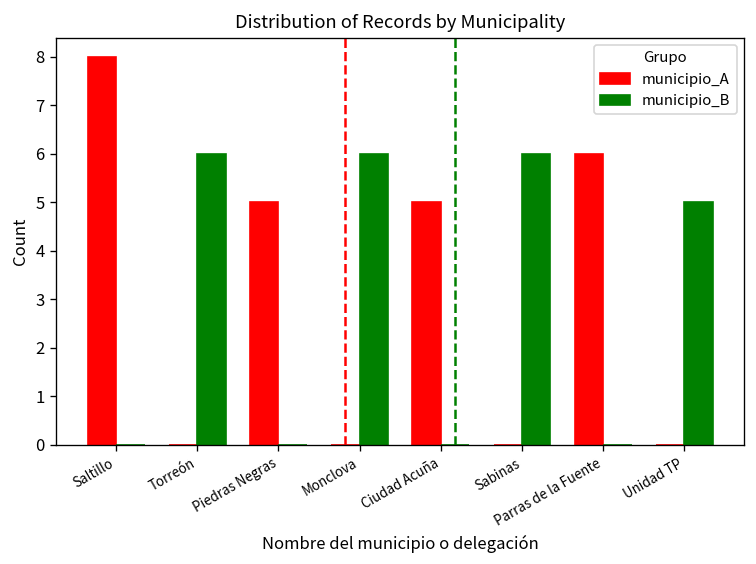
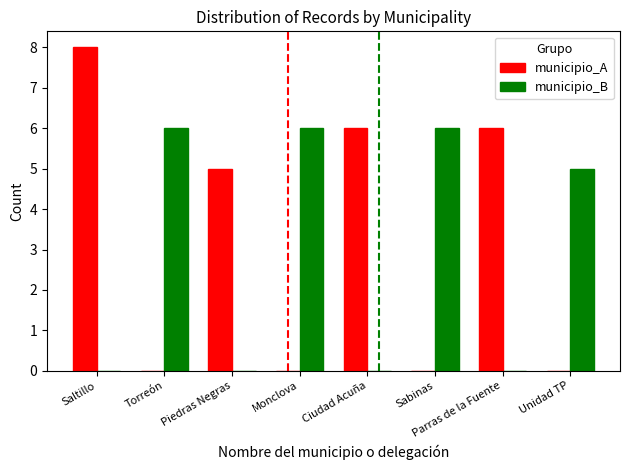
municipio_A, Ciudad Acuña: 5 -> 6
